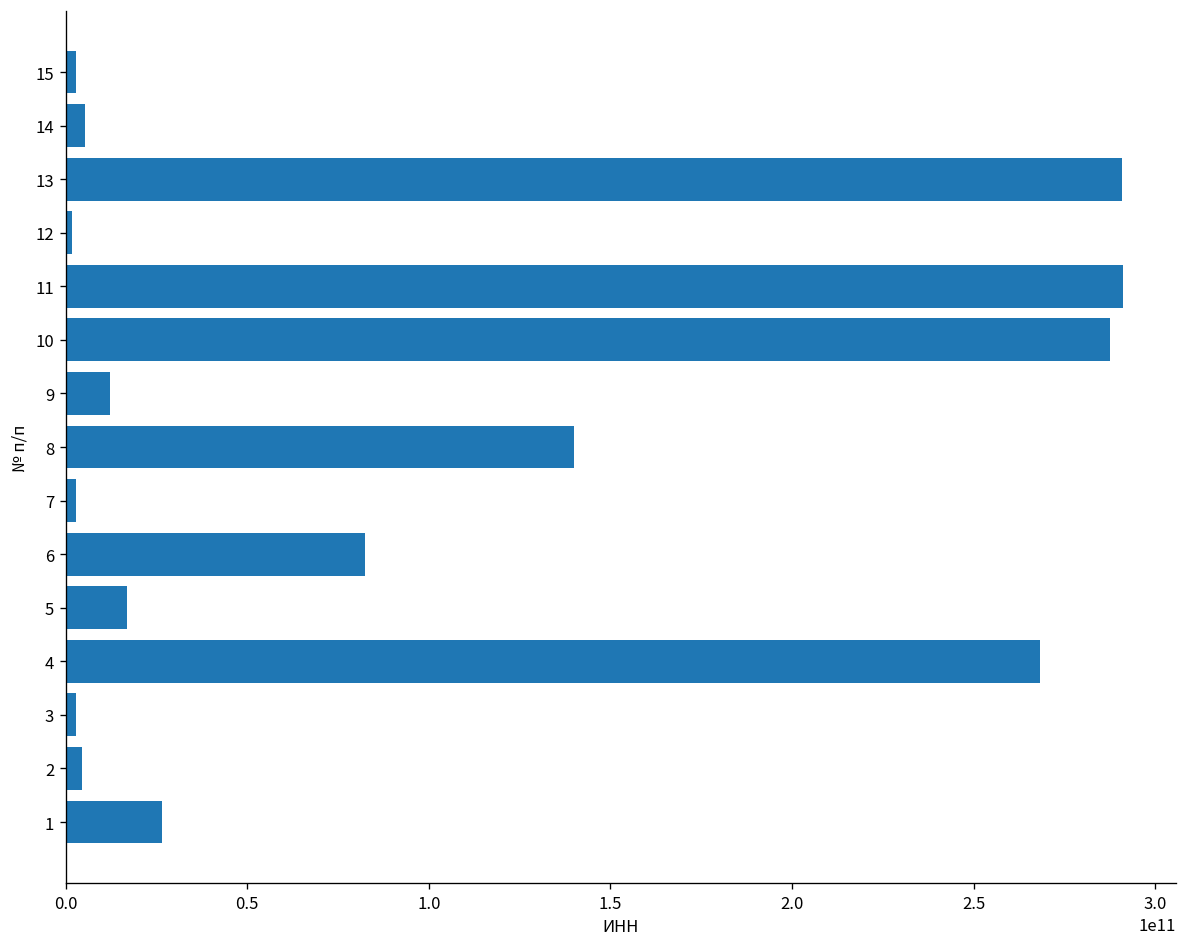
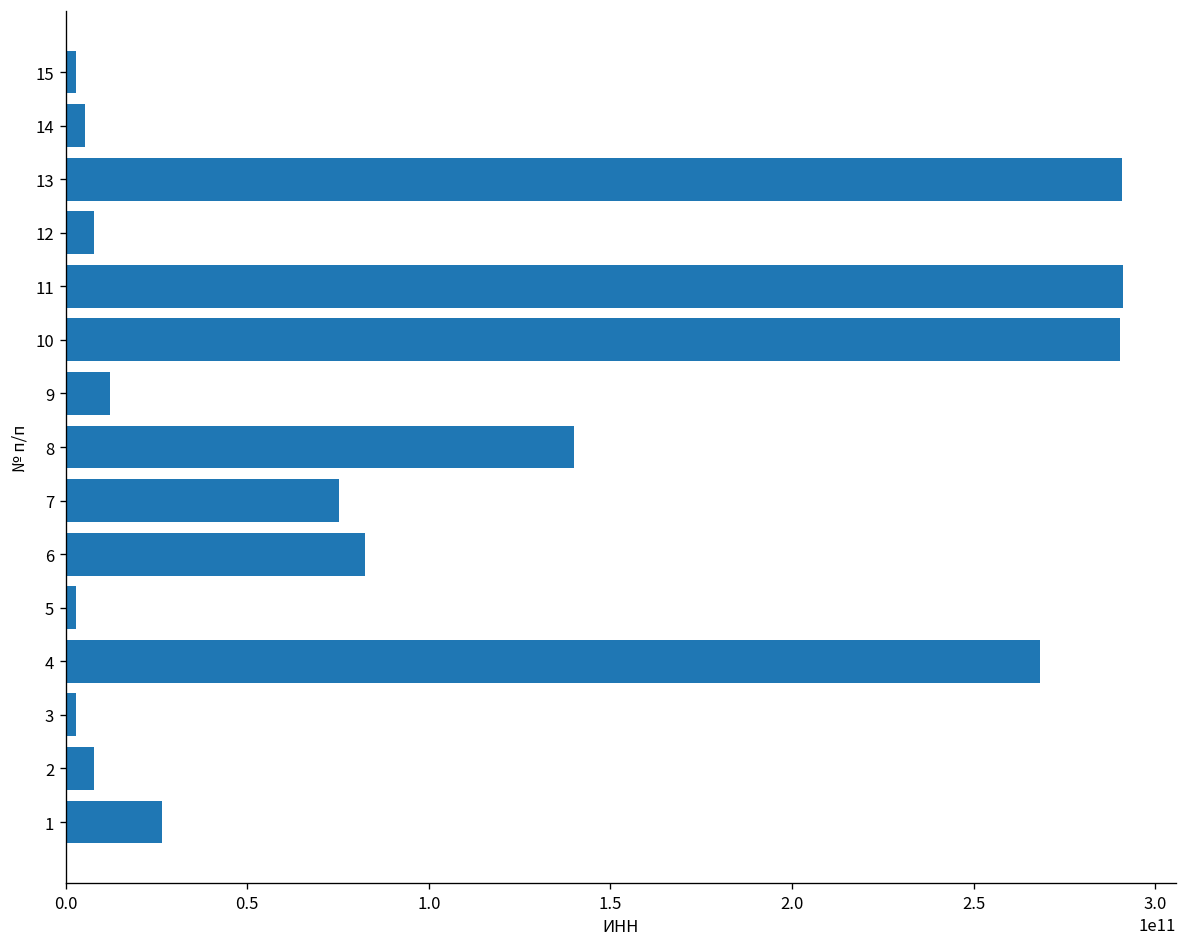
12: 2000000000 -> 8000000000
10: 288000000000 -> 290000000000
7: 3000000000 -> 75000000000
5: 17000000000 -> 3000000000
2: 5000000000 -> 8000000000
